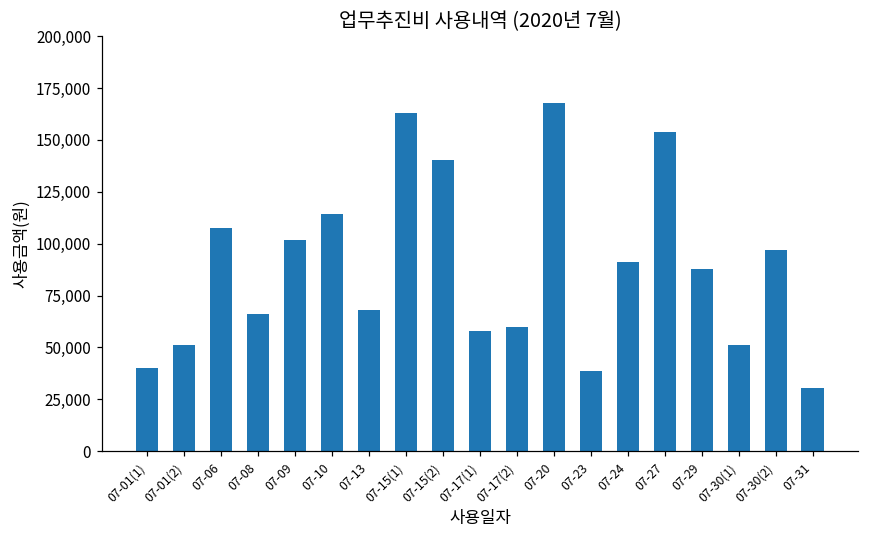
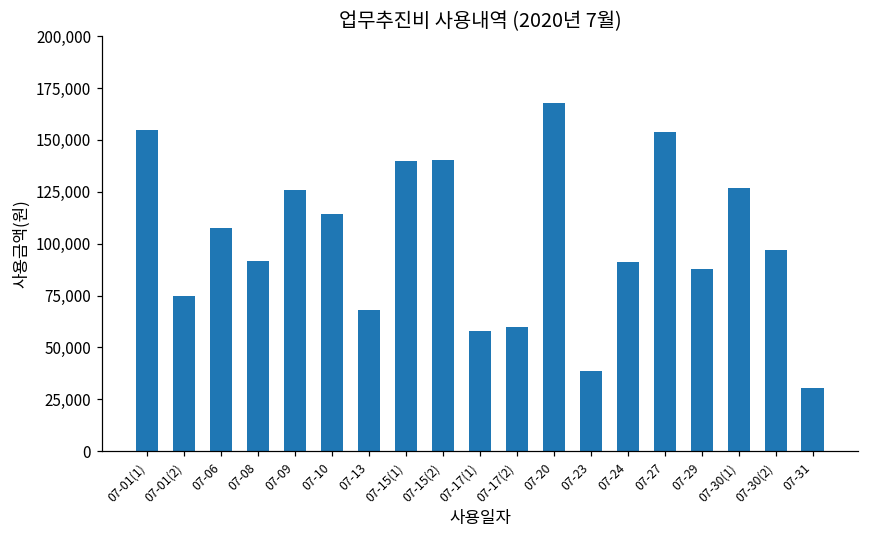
07-01(1): 40,000 -> 155,000
07-01(2): 51,000 -> 75,000
07-08: 66,000 -> 92,000
07-09: 102,000 -> 126,000
07-15(1): 163,000 -> 140,000
07-30(1): 51,000 -> 127,000
